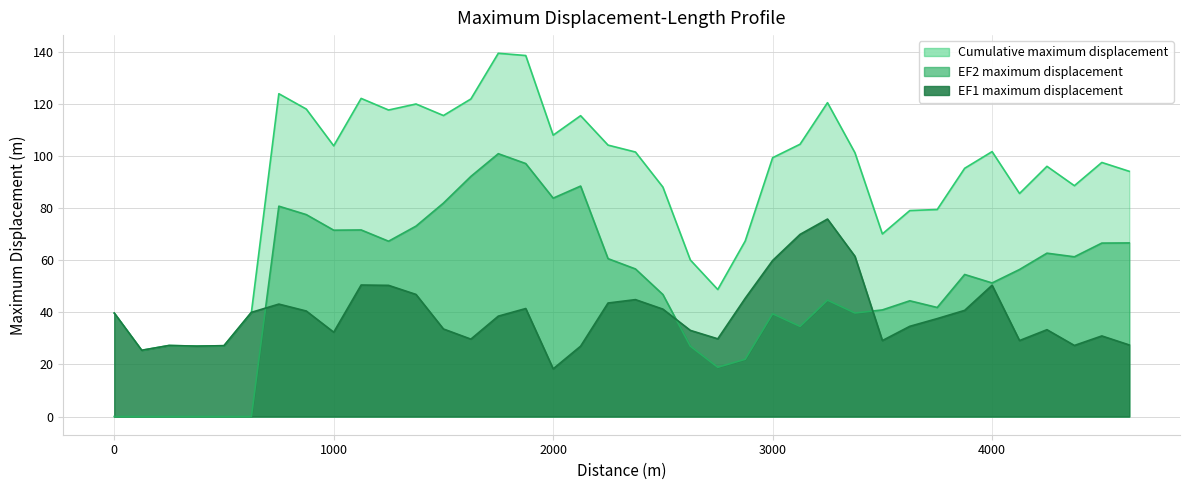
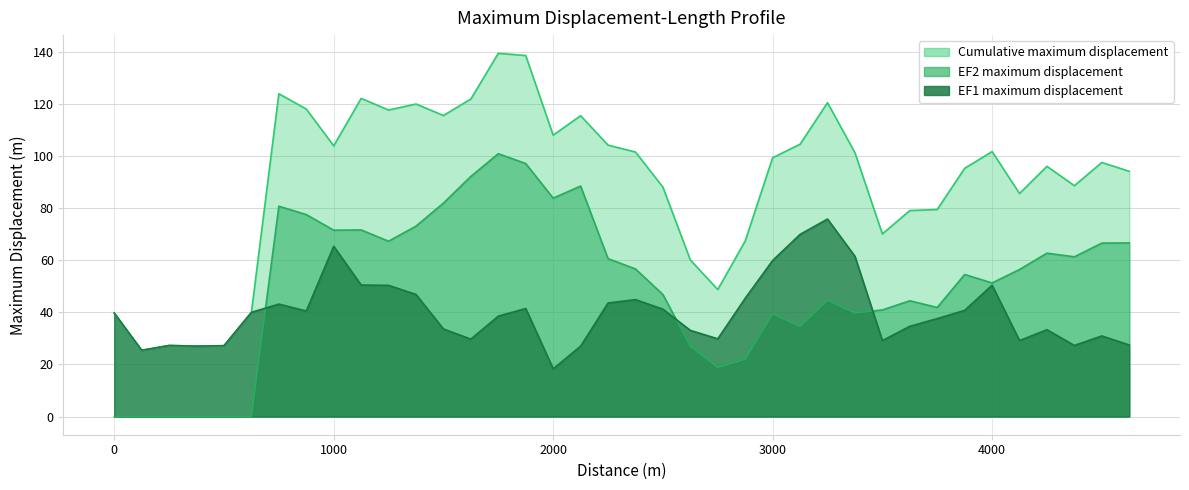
EF1 maximum displacement, 1000: 32 -> 65
